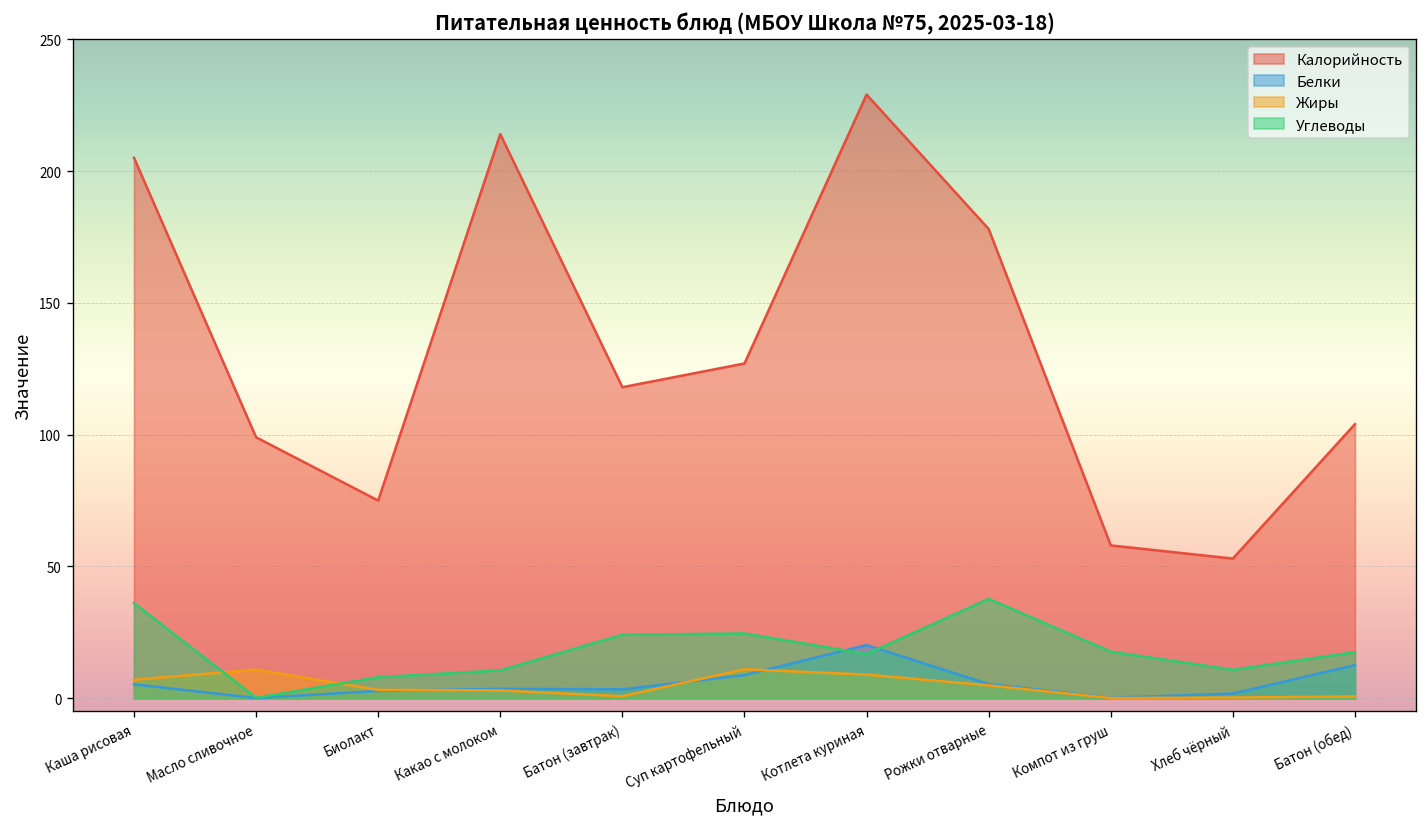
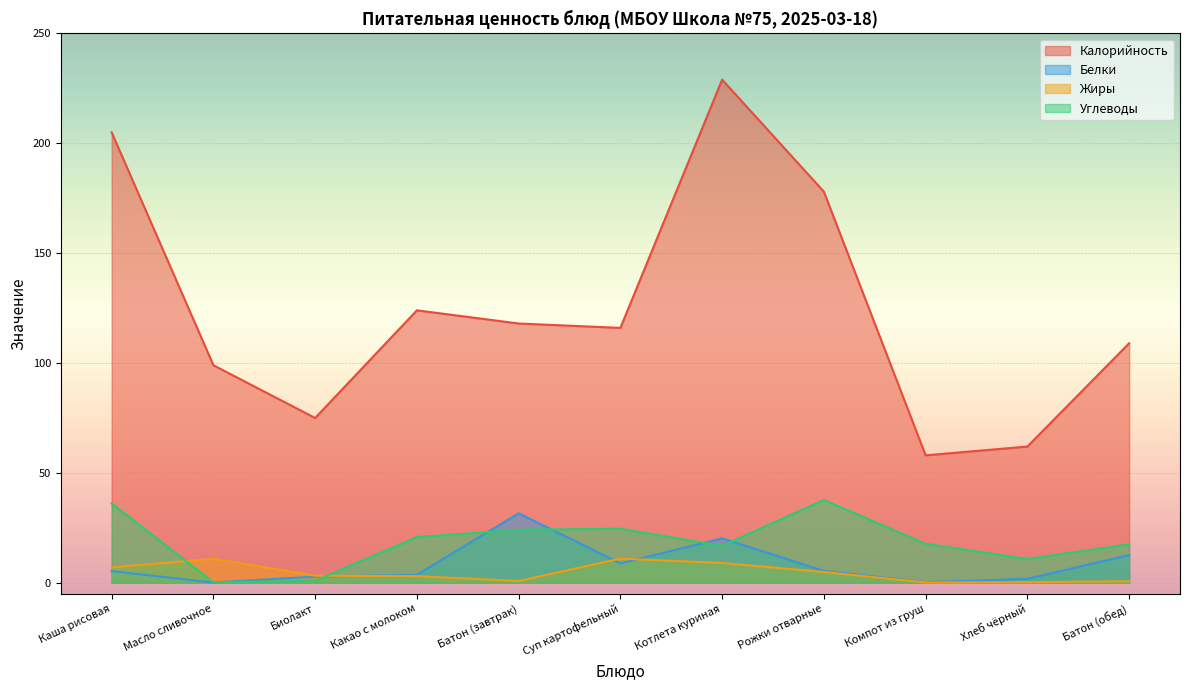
Углеводы, Биолакт: 8 -> 1
Калорийность, Какао с молоком: 214 -> 124
Углеводы, Какао с молоком: 11 -> 21
Белки, Батон (завтрак): 3 -> 32
Калорийность, Суп картофельный: 127 -> 116
Калорийность, Хлеб чёрный: 53 -> 62
Калорийность, Батон (обед): 104 -> 109
